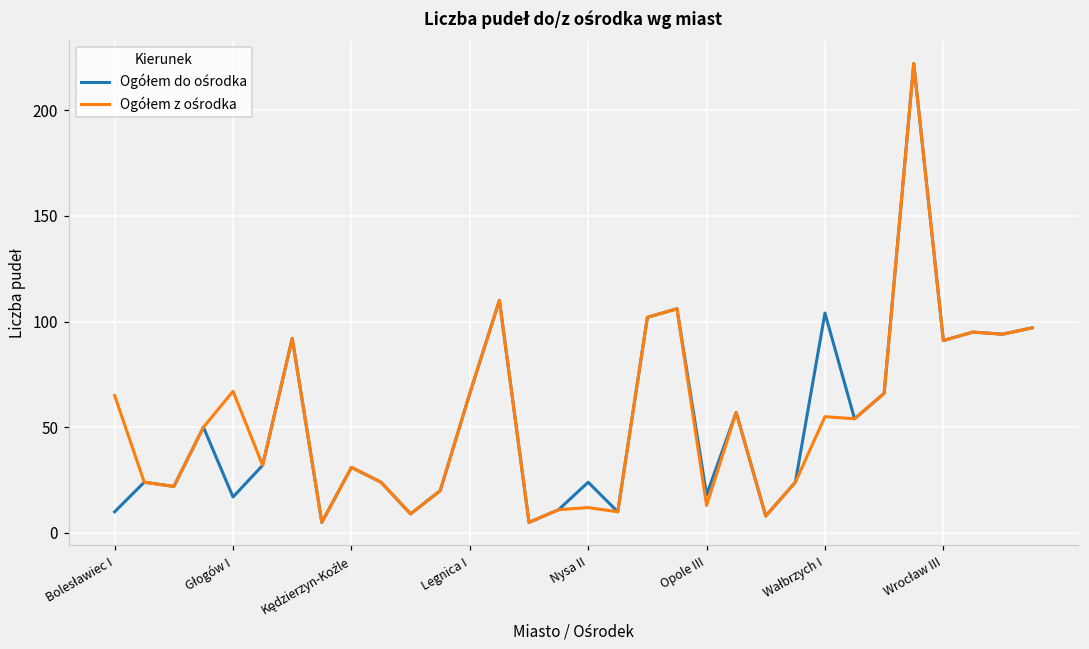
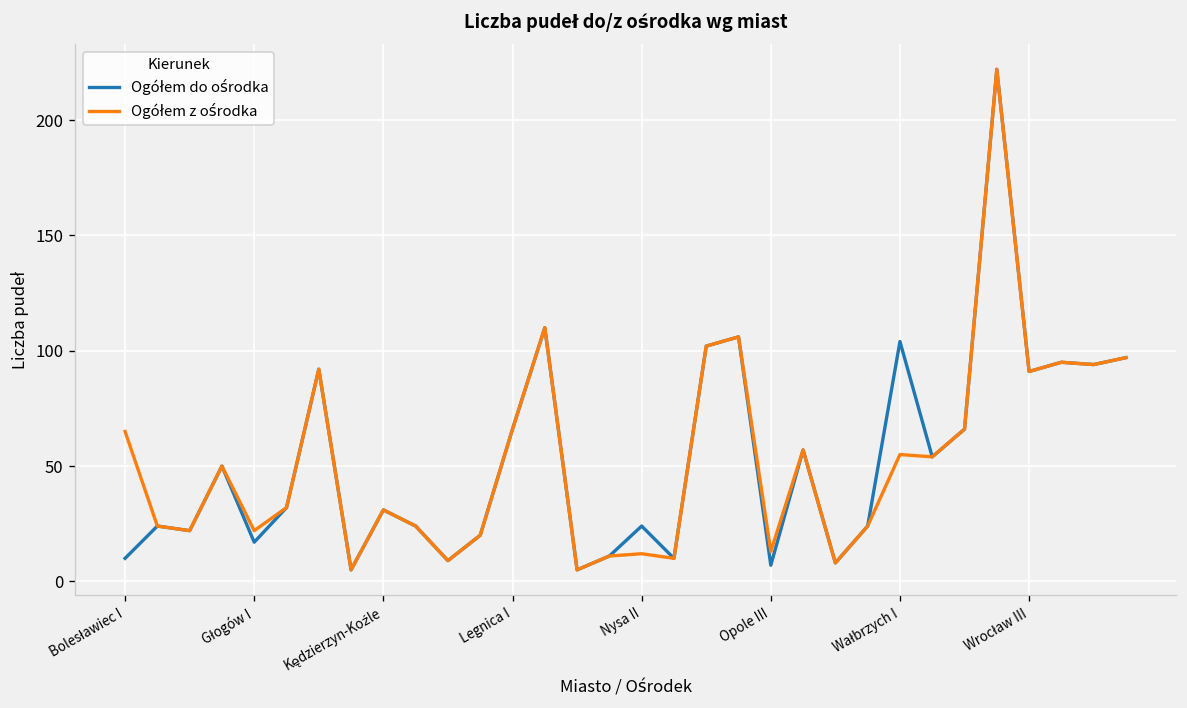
Ogółem z ośrodka, Głogów I: 67 -> 22
Ogółem do ośrodka, Opole III: 18 -> 7
